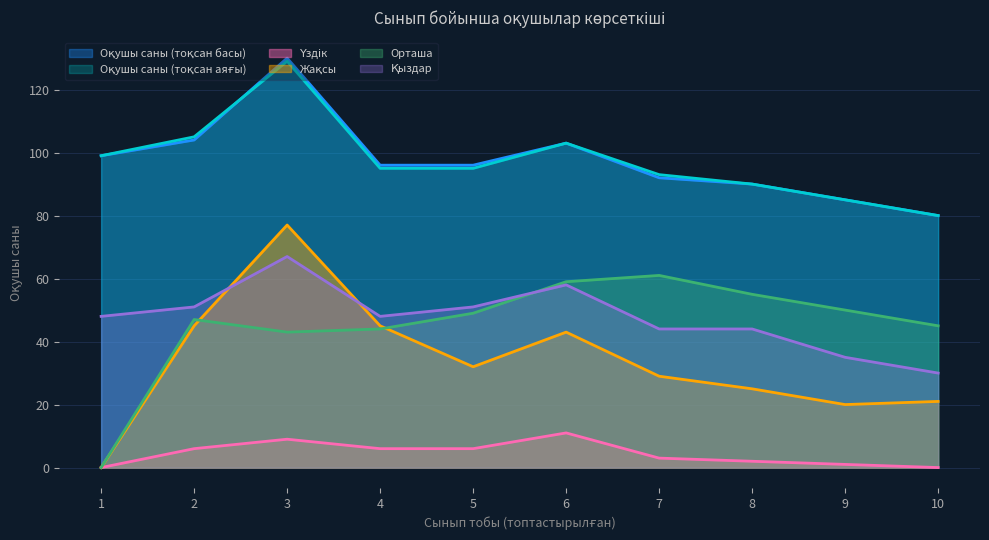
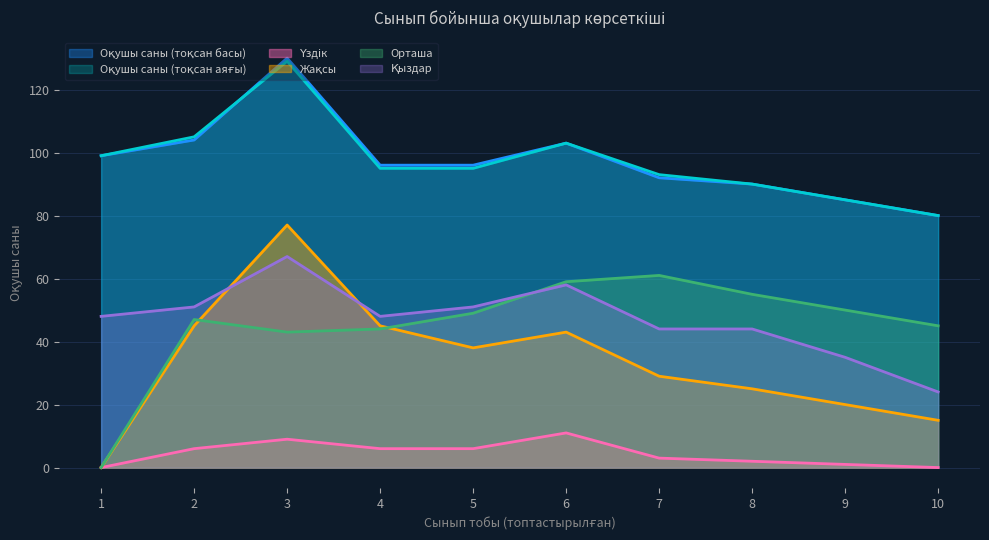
Жақсы, 5: 32 -> 38
Жақсы, 10: 21 -> 15
Қыздар, 10: 30 -> 24
